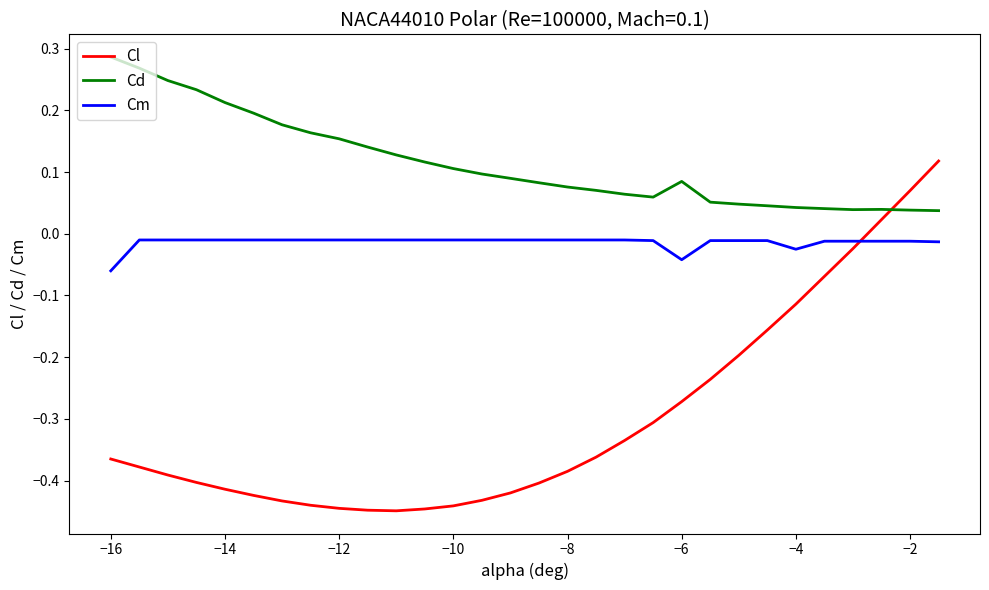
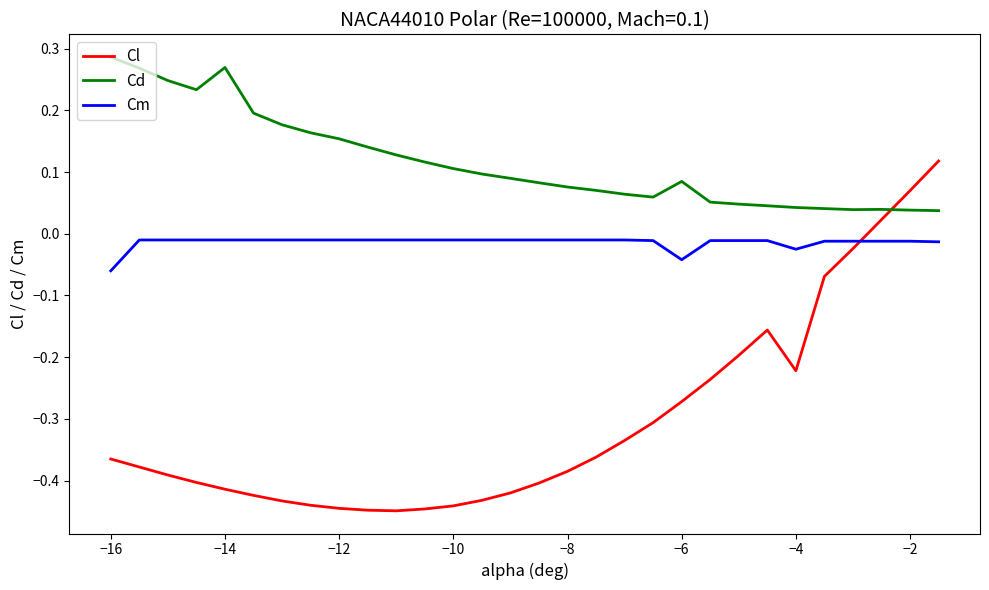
Cd, −14: 0.21 -> 0.27
Cl, −4: -0.11 -> -0.22
